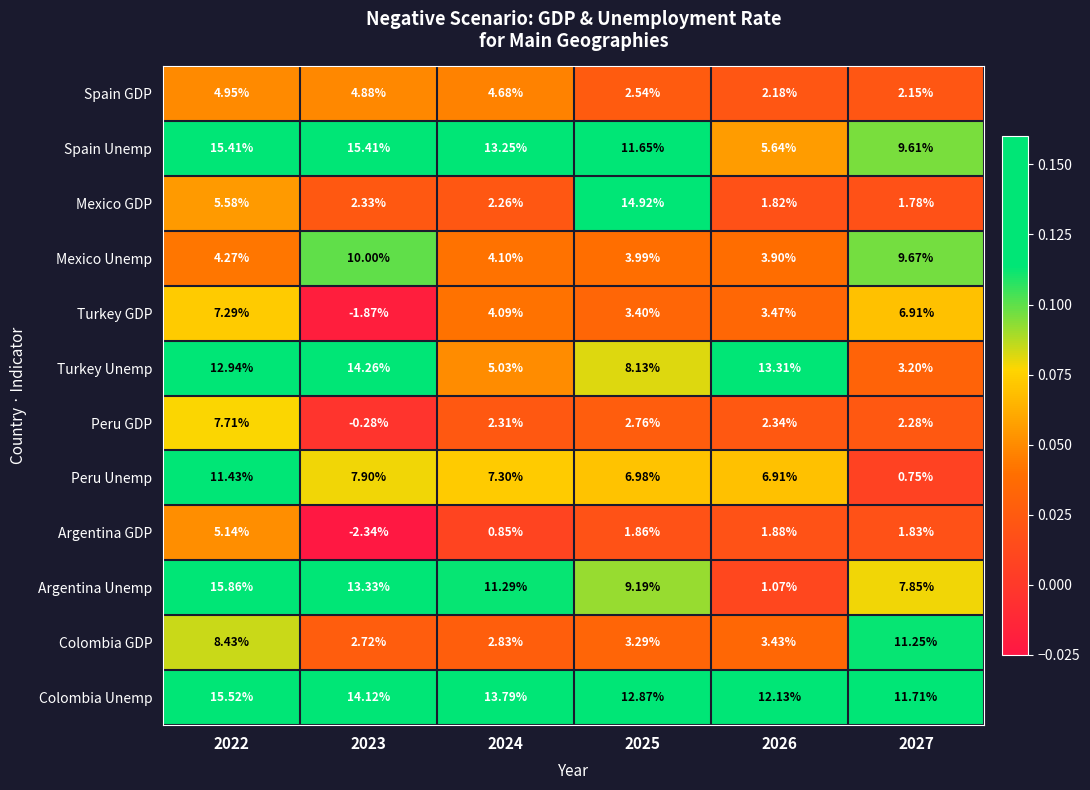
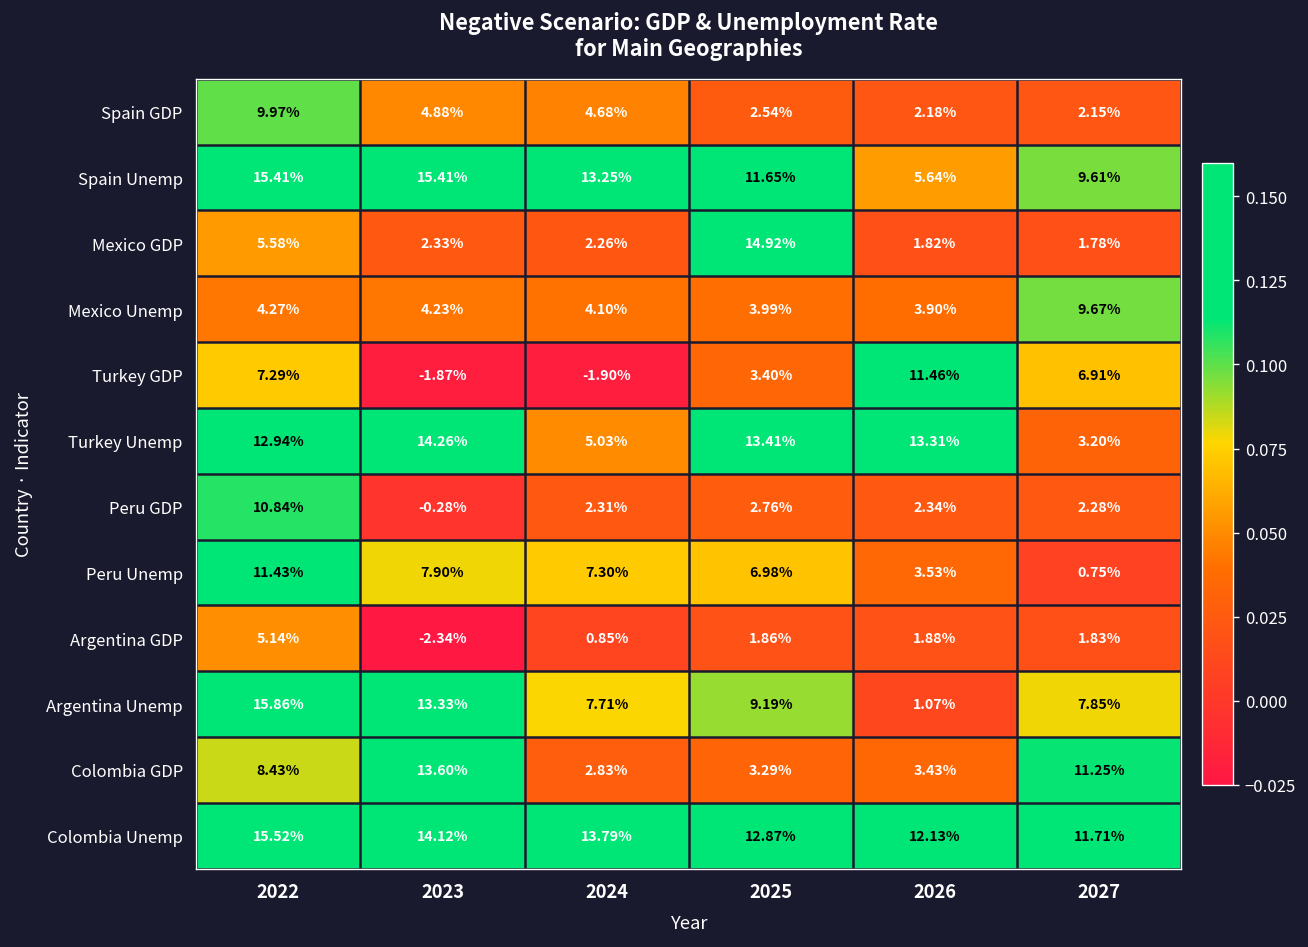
Spain GDP, 2022: 4.95% -> 9.97%
Mexico Unemp, 2023: 10.00% -> 4.23%
Turkey GDP, 2024: 4.09% -> -1.90%
Turkey GDP, 2026: 3.47% -> 11.46%
Turkey Unemp, 2025: 8.13% -> 13.41%
Peru GDP, 2022: 7.71% -> 10.84%
Peru Unemp, 2026: 6.91% -> 3.53%
Argentina Unemp, 2024: 11.29% -> 7.71%
Colombia GDP, 2023: 2.72% -> 13.60%
